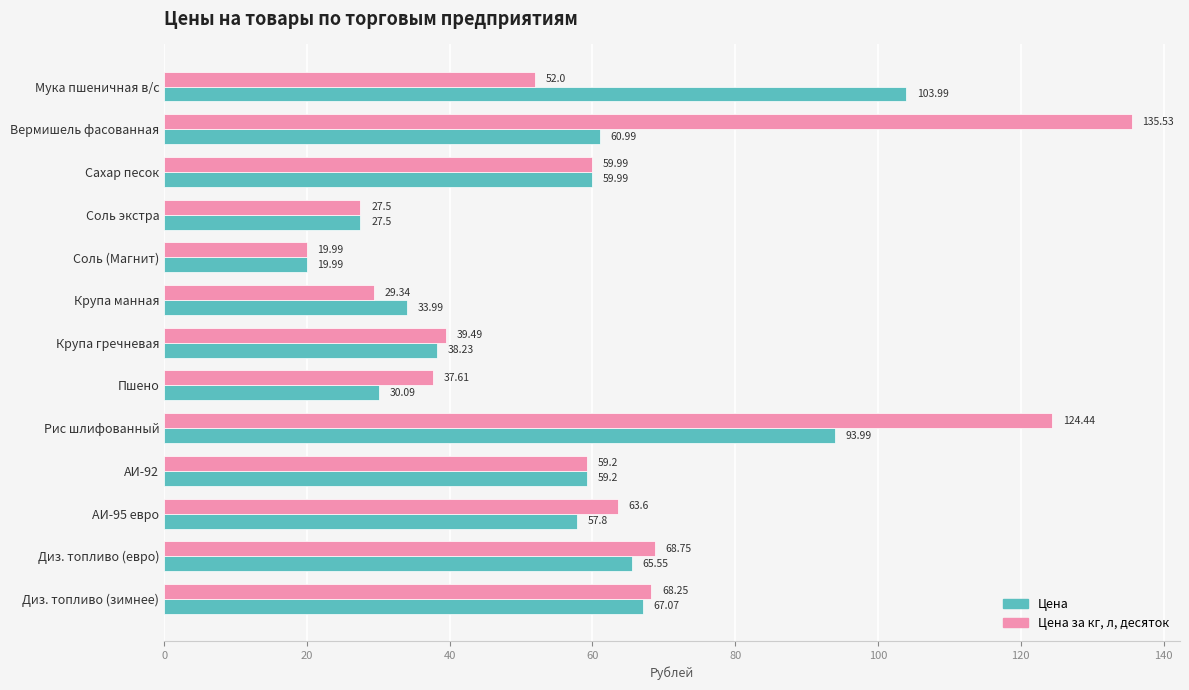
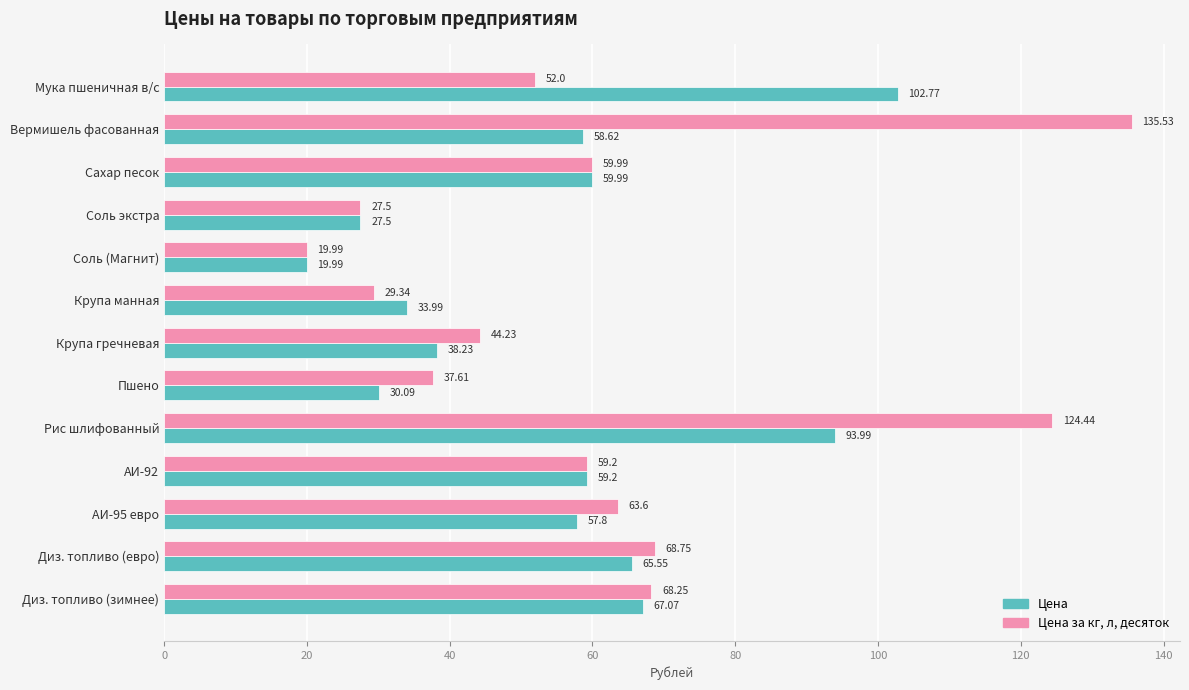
Цена, Мука пшеничная в/с: 103.99 -> 102.77
Цена, Вермишель фасованная: 60.99 -> 58.62
Цена за кг, л, десяток, Крупа гречневая: 39.49 -> 44.23
